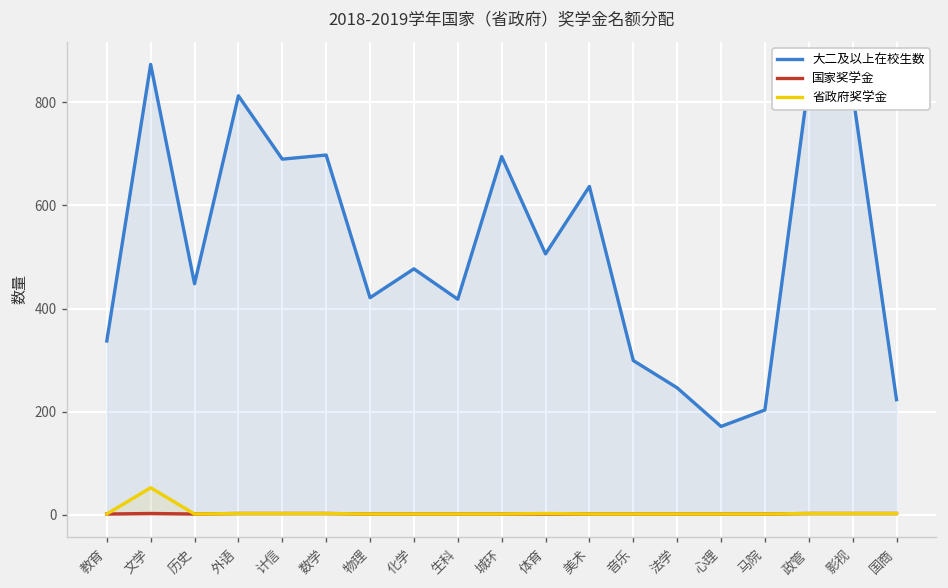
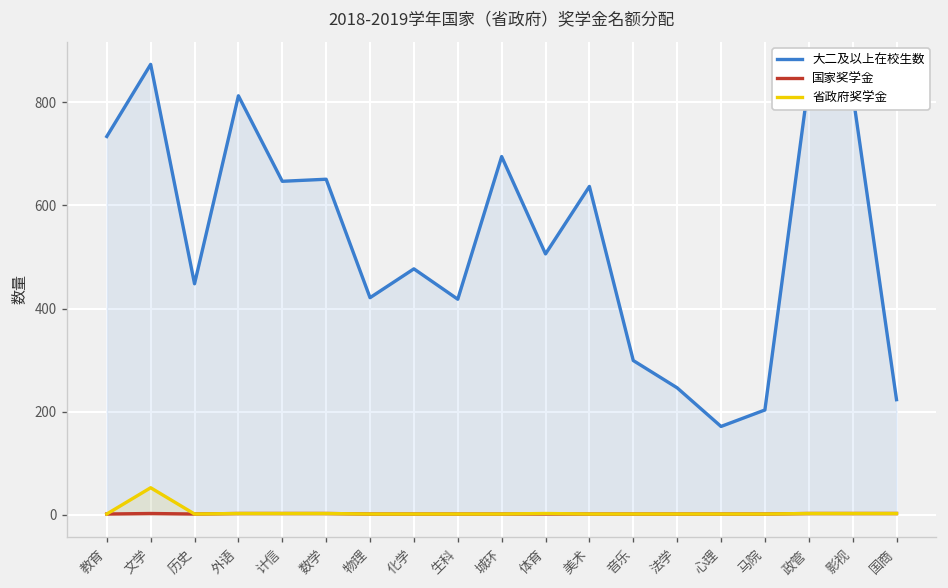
大二及以上在校生数, 教育: 340 -> 730
大二及以上在校生数, 计信: 690 -> 650
大二及以上在校生数, 数学: 700 -> 650
